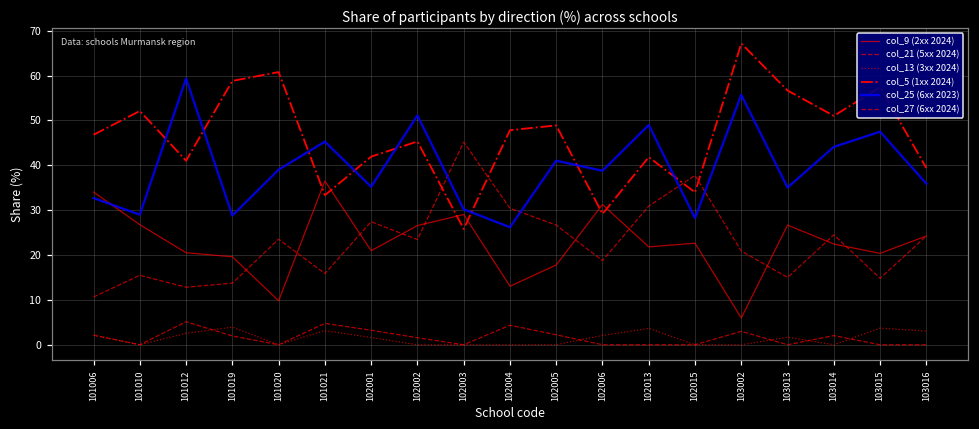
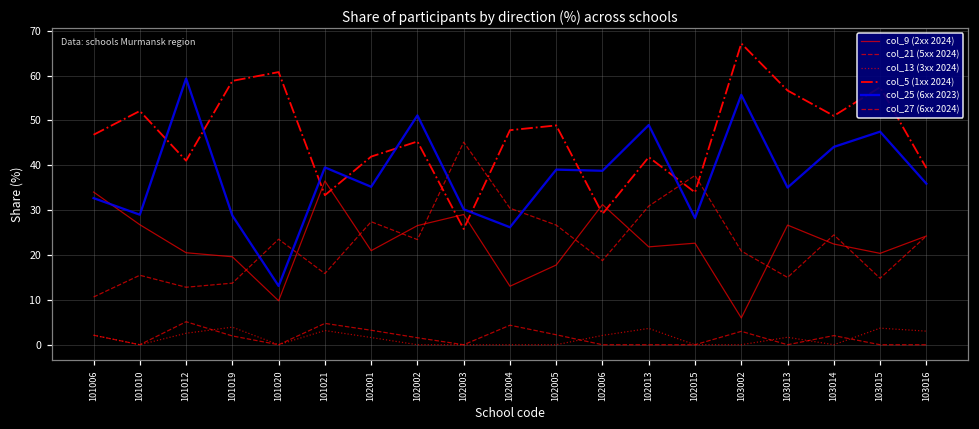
col_25 (6xx 2023), 101020: 39 -> 13
col_25 (6xx 2023), 101021: 45 -> 40
col_25 (6xx 2023), 102005: 41 -> 39
